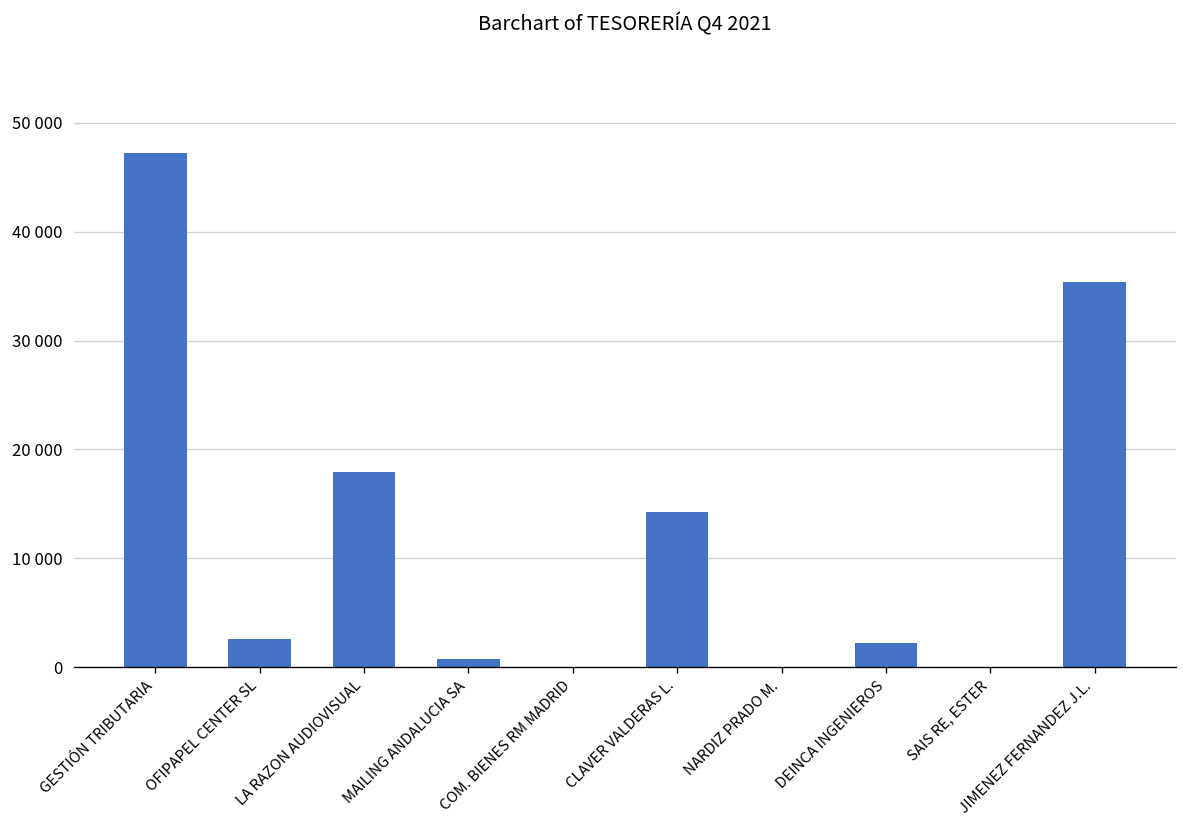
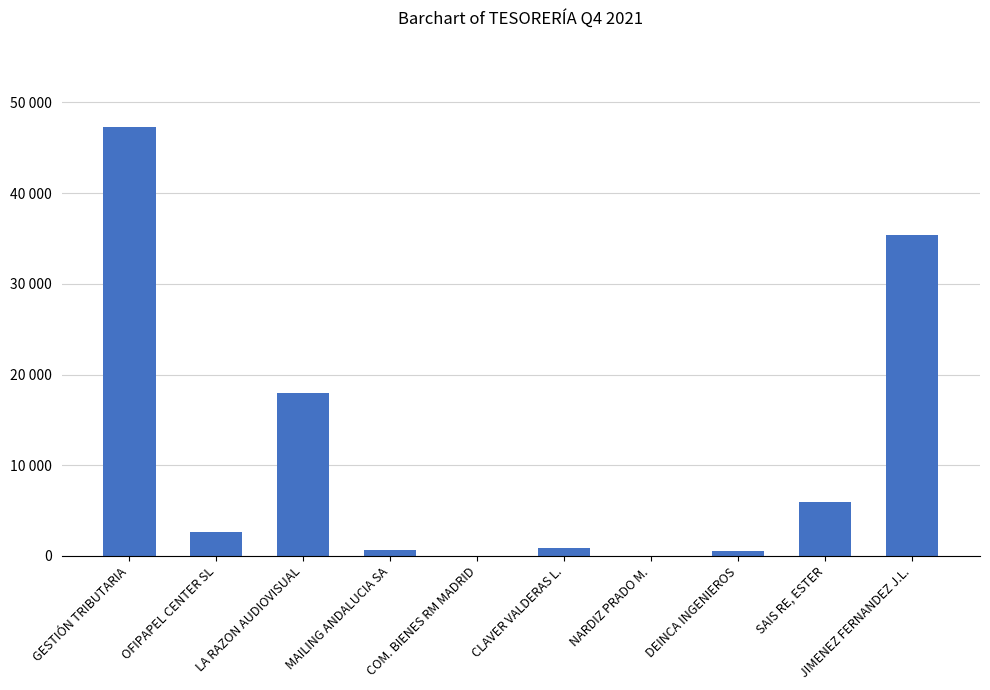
CLAVER VALDERAS L.: 14000 -> 1000
DEINCA INGENIEROS: 2000 -> 0
SAIS RE, ESTER: 0 -> 6000
